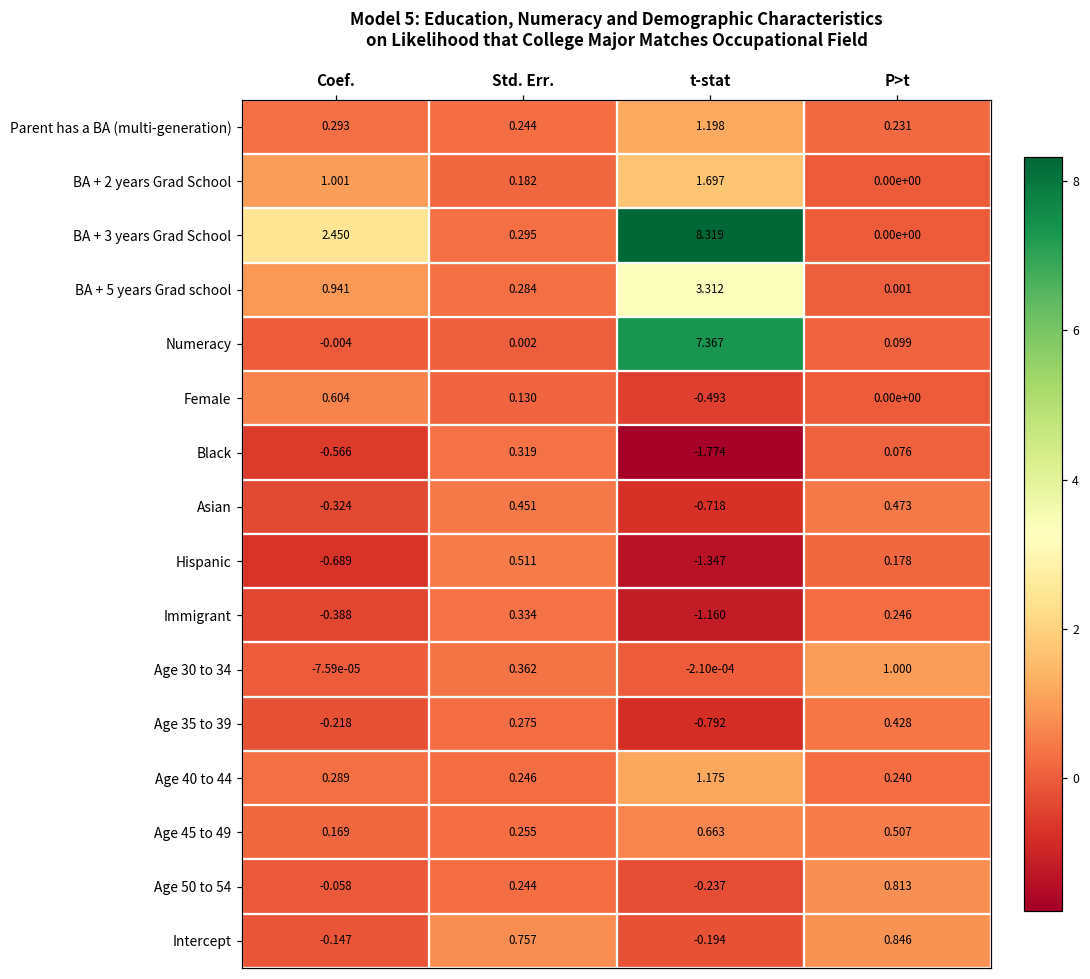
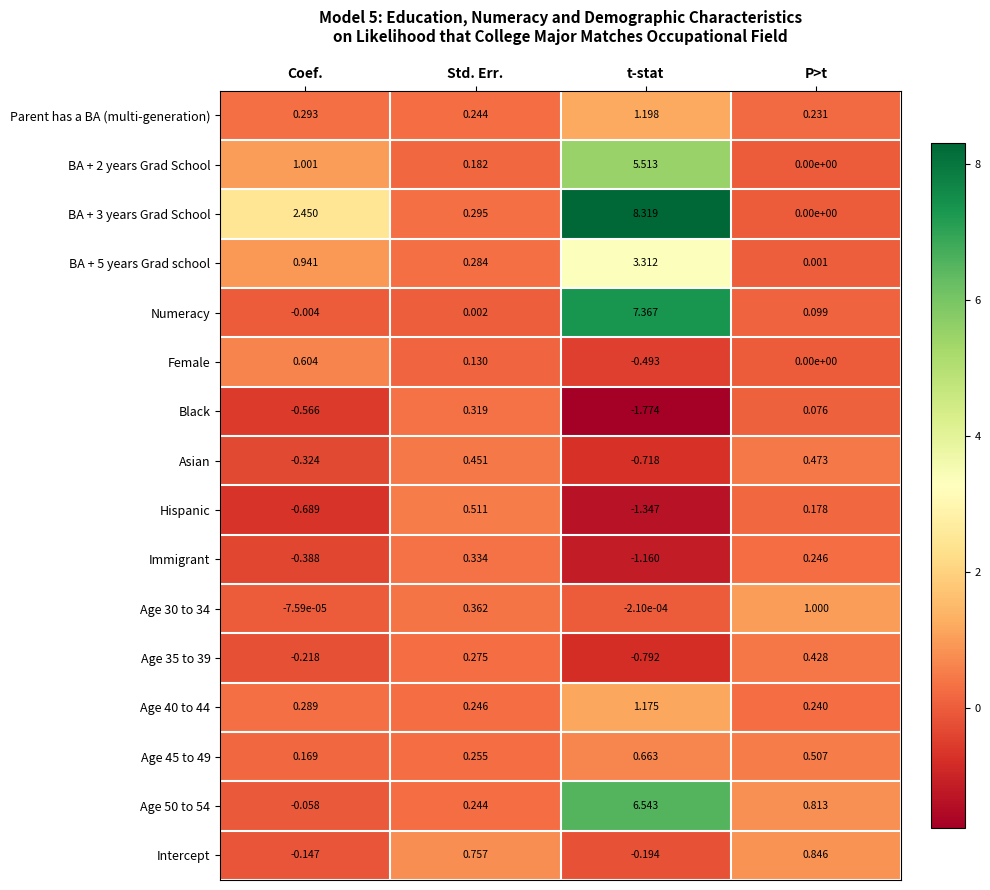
BA + 2 years Grad School, t-stat: 1.697 -> 5.513
Age 50 to 54, t-stat: -0.237 -> 6.543
